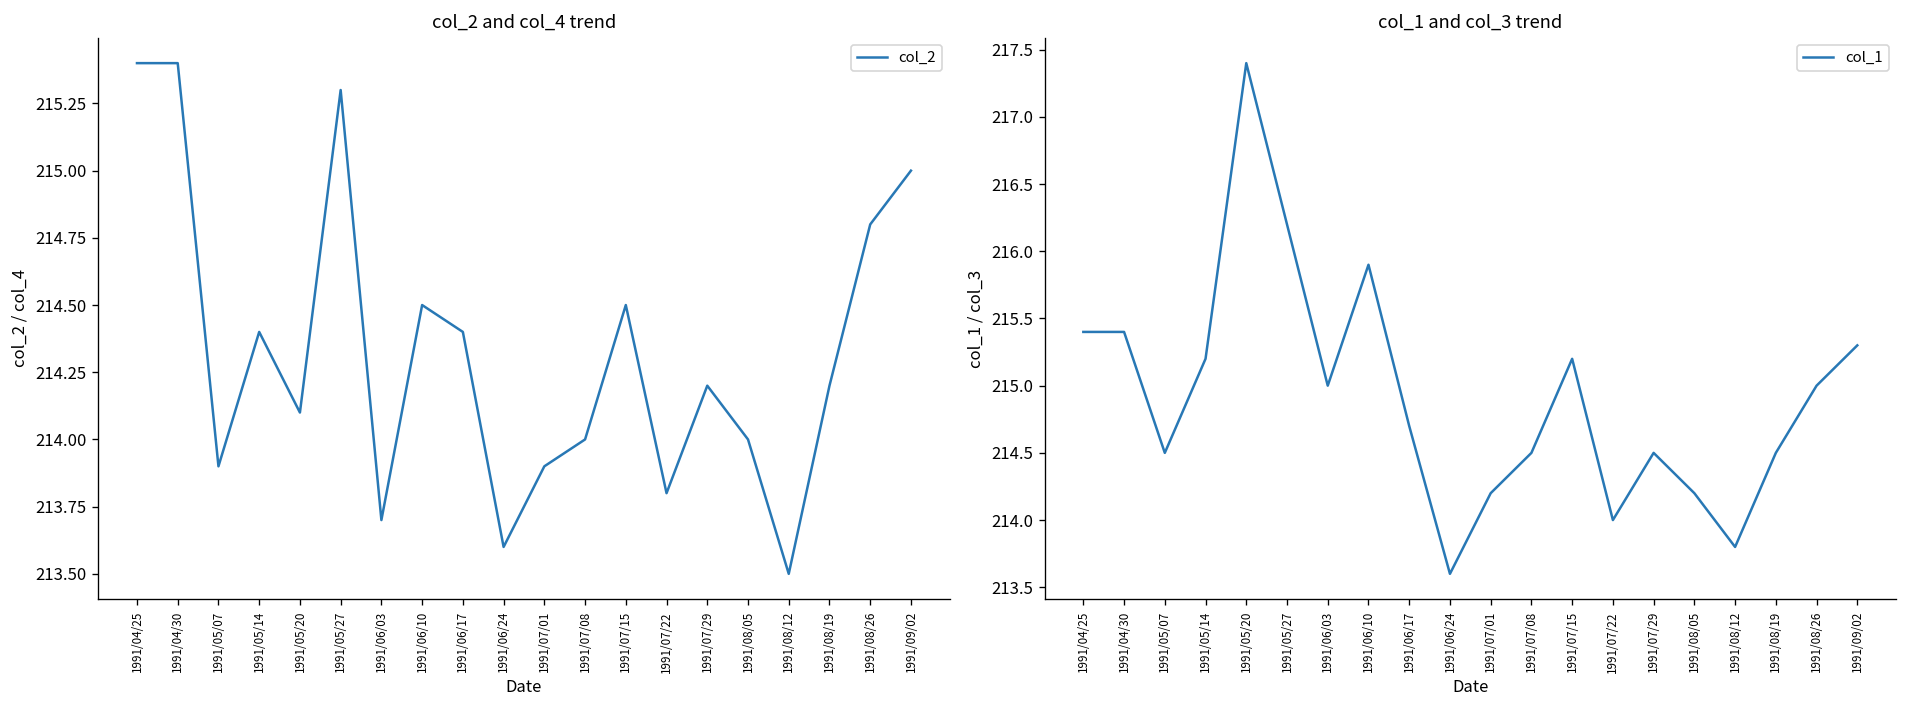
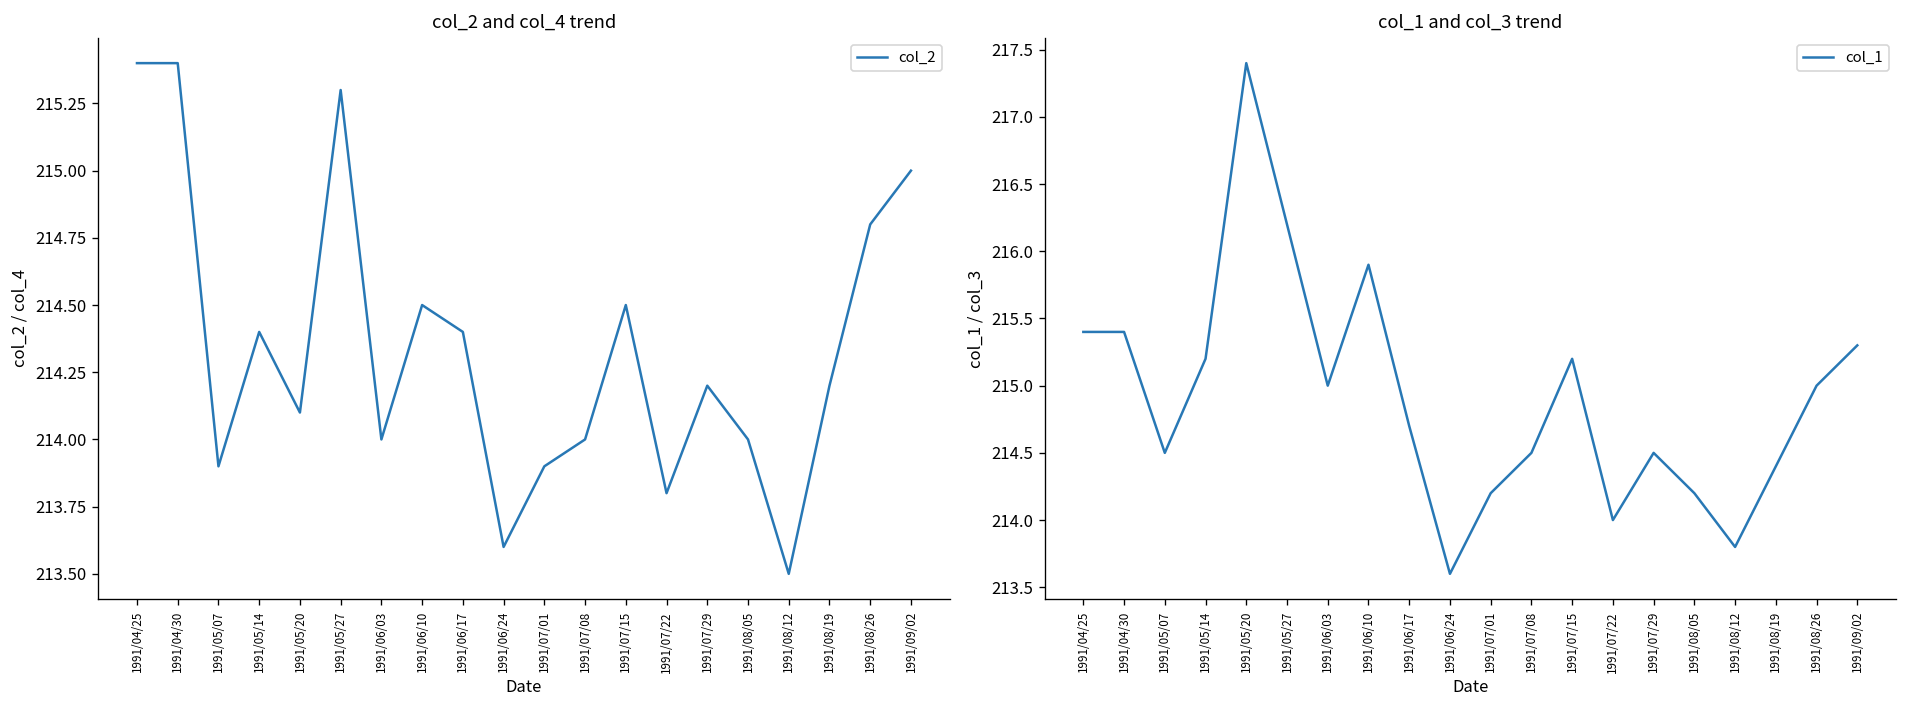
col_2 and col_4 trend, 1991/06/03: 213.7 -> 214.0
col_1 and col_3 trend, 1991/08/19: 214.5 -> 214.4
